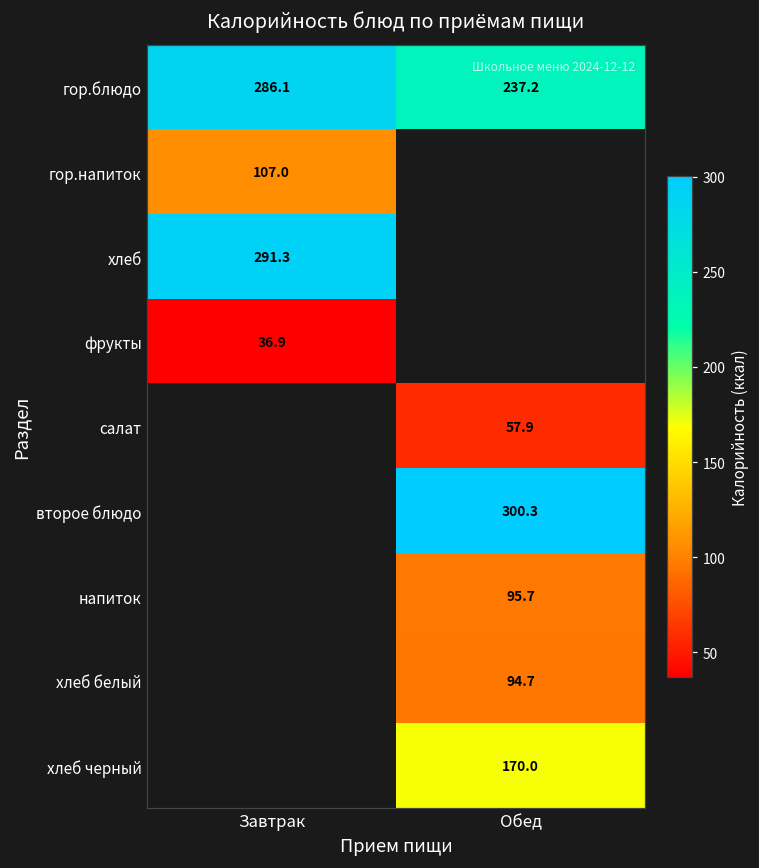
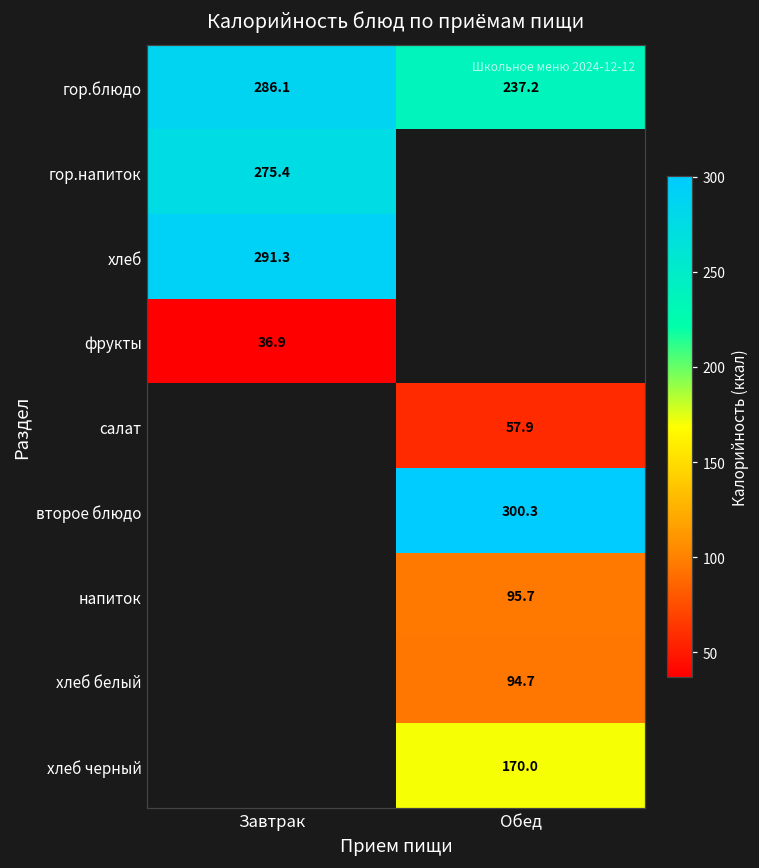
гор.напиток, Завтрак: 107.0 -> 275.4
